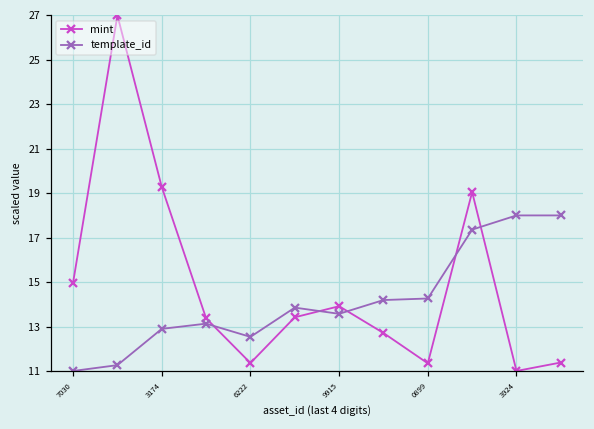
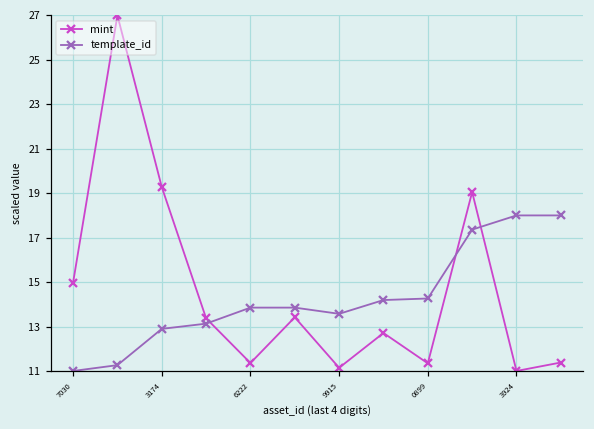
template_id, 6222: 12.5 -> 13.9
mint, 9915: 13.9 -> 11.1
